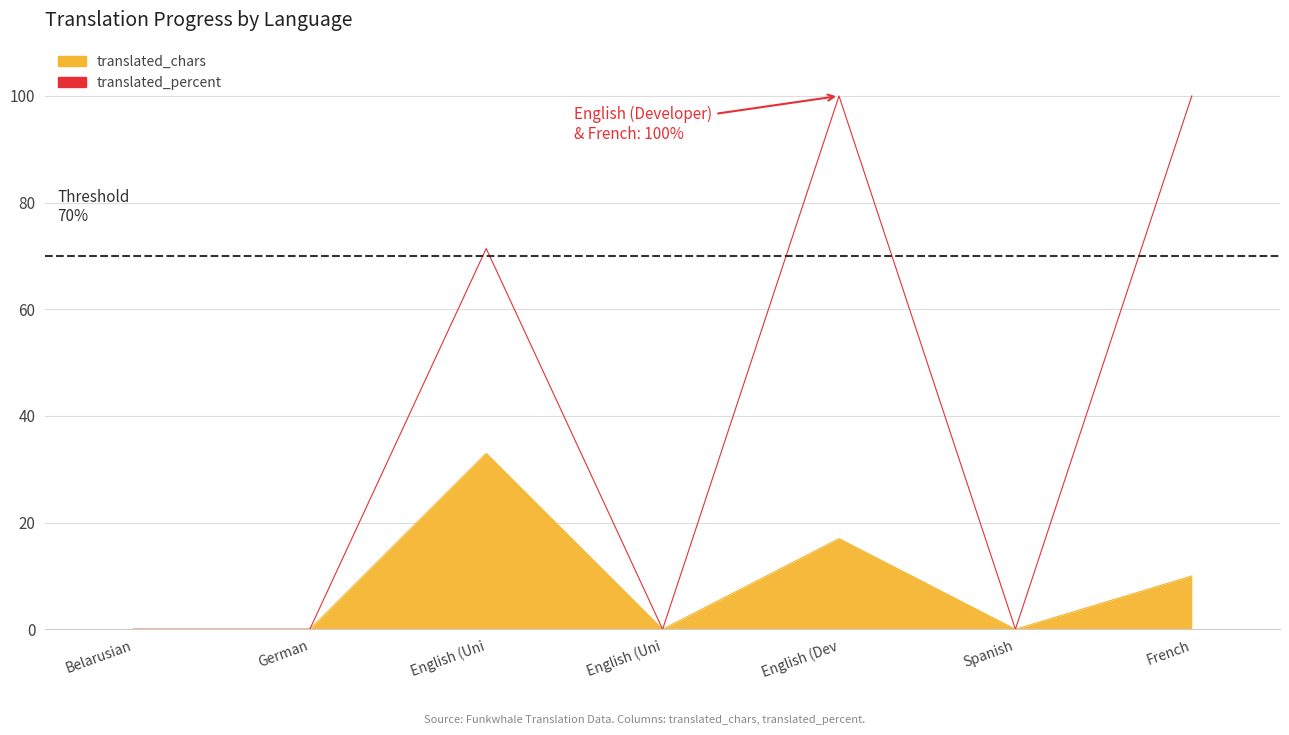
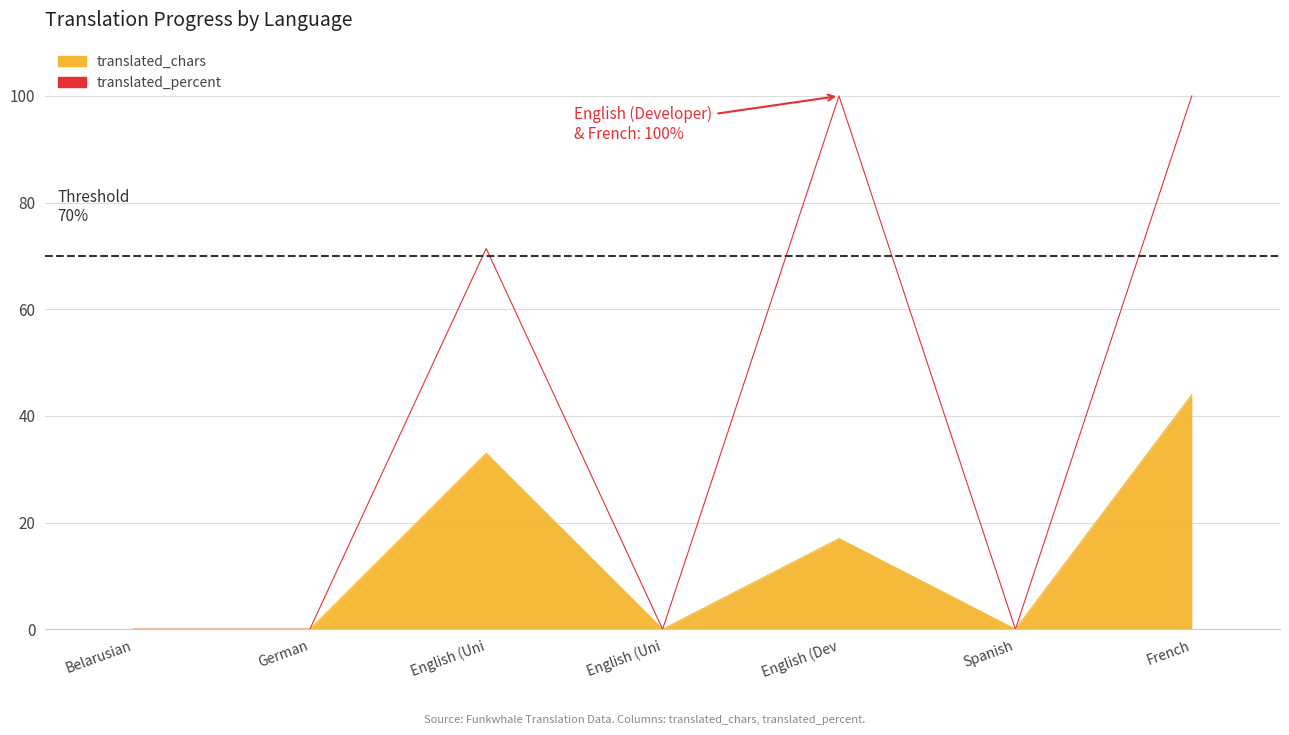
translated_chars, French: 10 -> 44
